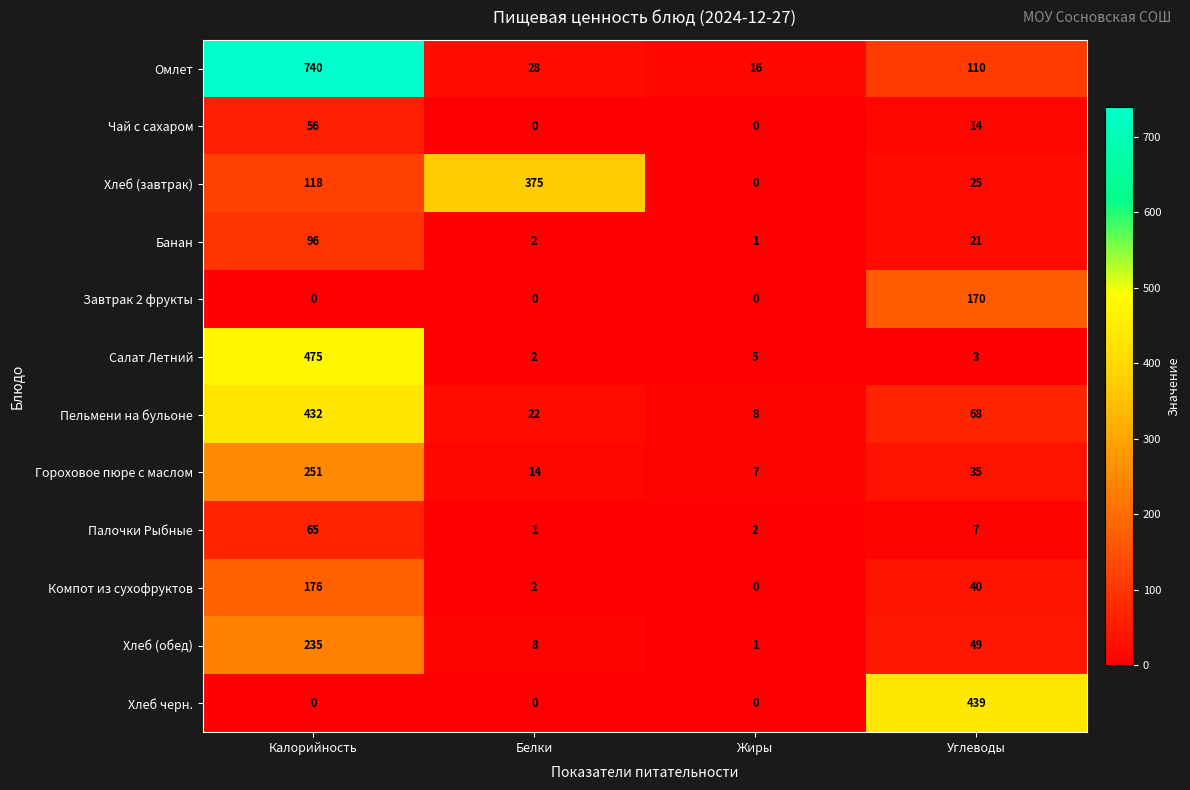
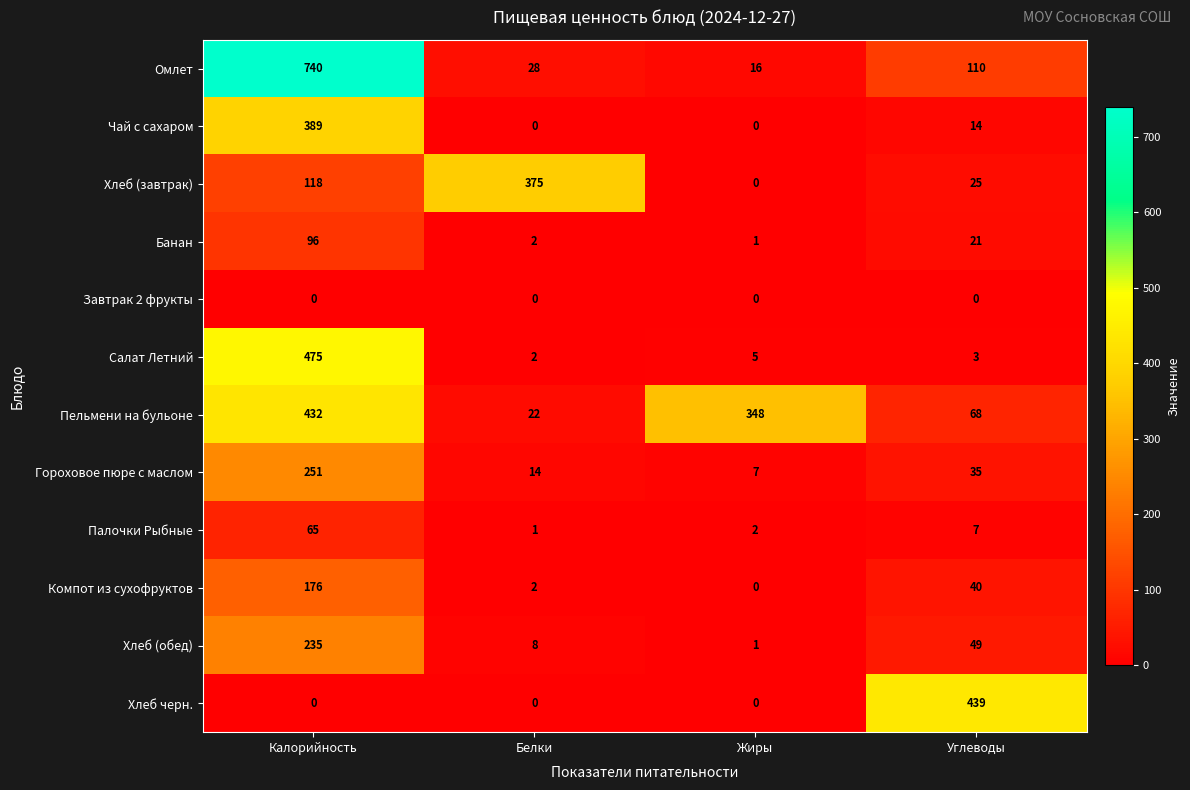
Чай с сахаром, Калорийность: 56 -> 389
Завтрак 2 фрукты, Углеводы: 170 -> 0
Пельмени на бульоне, Жиры: 8 -> 348
